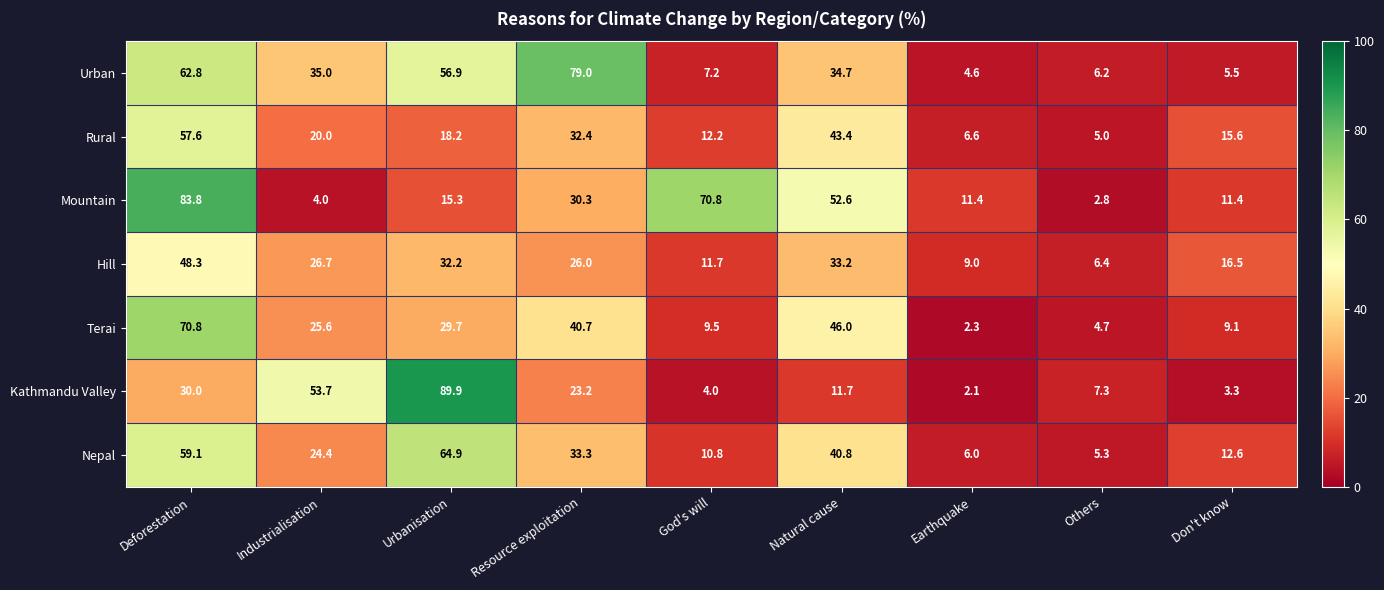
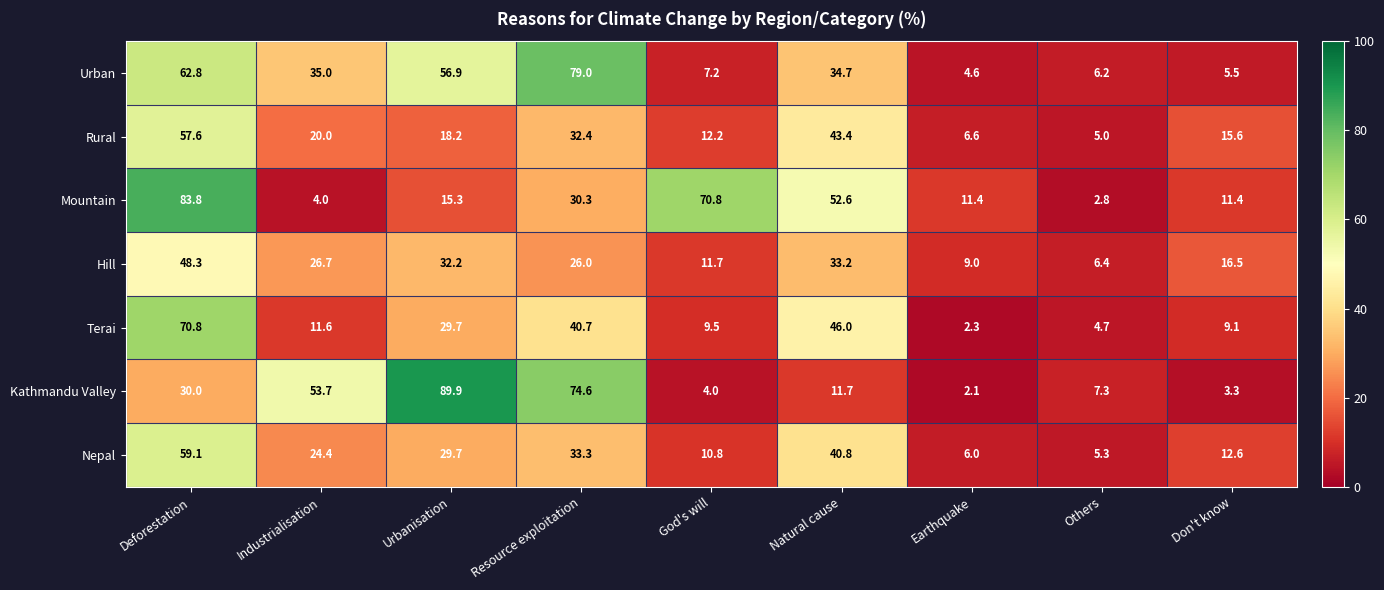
Terai, Industrialisation: 25.6 -> 11.6
Kathmandu Valley, Resource exploitation: 23.2 -> 74.6
Nepal, Urbanisation: 64.9 -> 29.7
